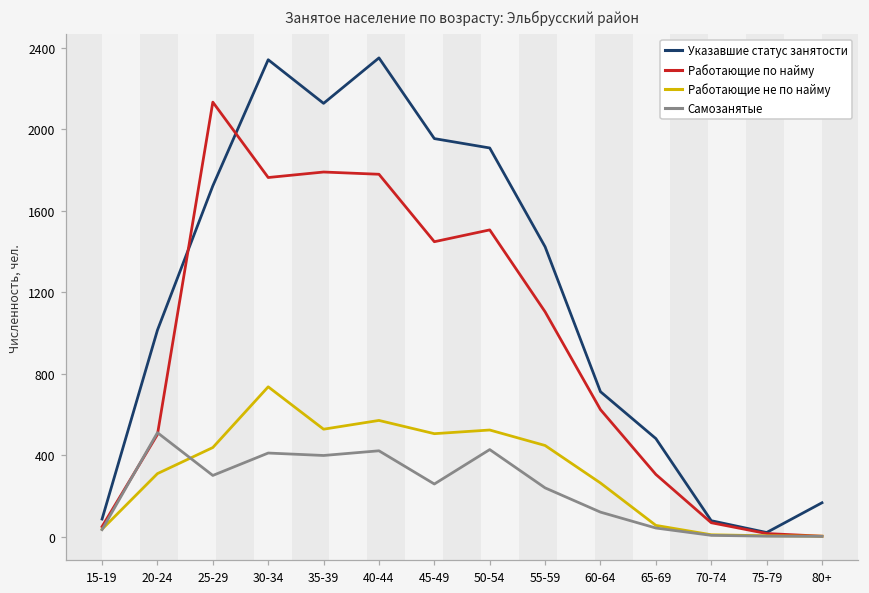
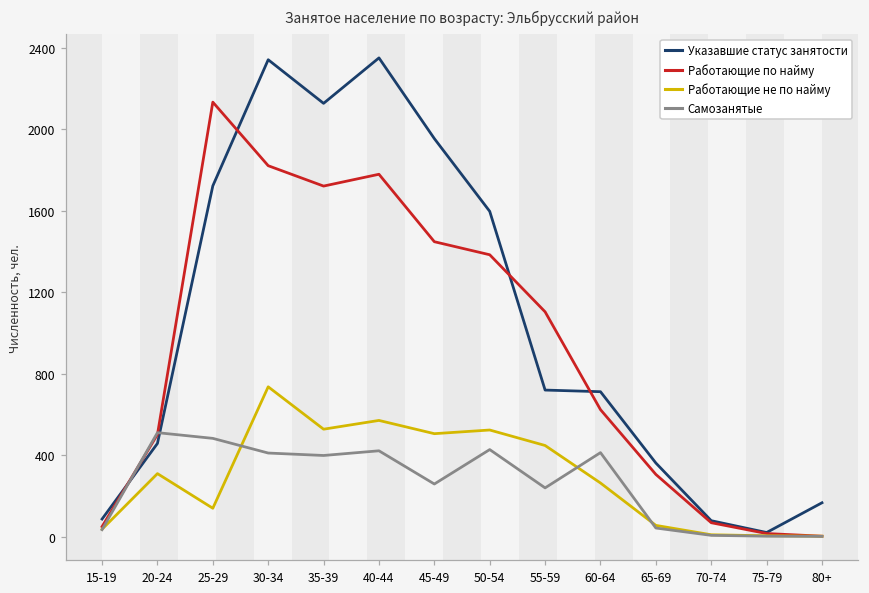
Указавшие статус занятости, 20-24: 1010 -> 460
Работающие не по найму, 25-29: 440 -> 140
Самозанятые, 25-29: 300 -> 480
Работающие по найму, 30-34: 1760 -> 1820
Работающие по найму, 35-39: 1790 -> 1720
Указавшие статус занятости, 50-54: 1910 -> 1600
Работающие по найму, 50-54: 1510 -> 1380
Указавшие статус занятости, 55-59: 1420 -> 720
Самозанятые, 60-64: 120 -> 410
Указавшие статус занятости, 65-69: 480 -> 360
